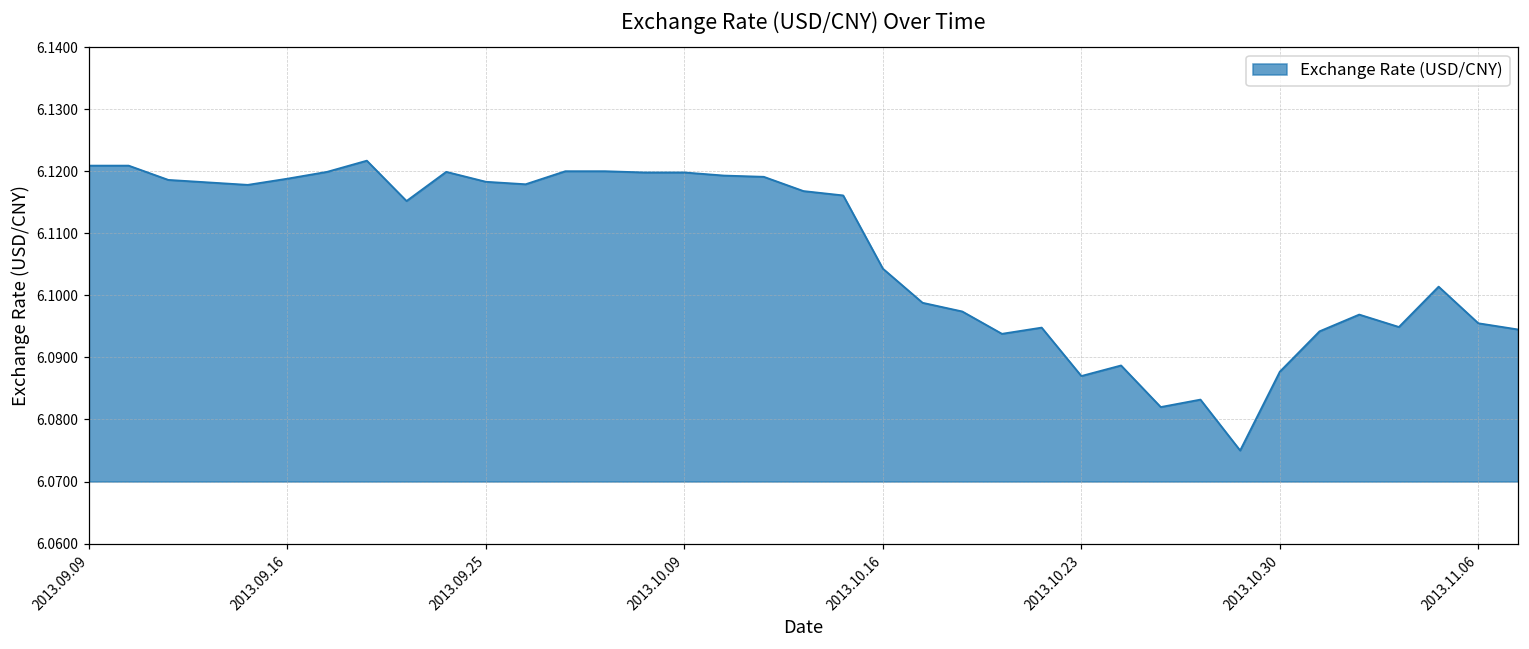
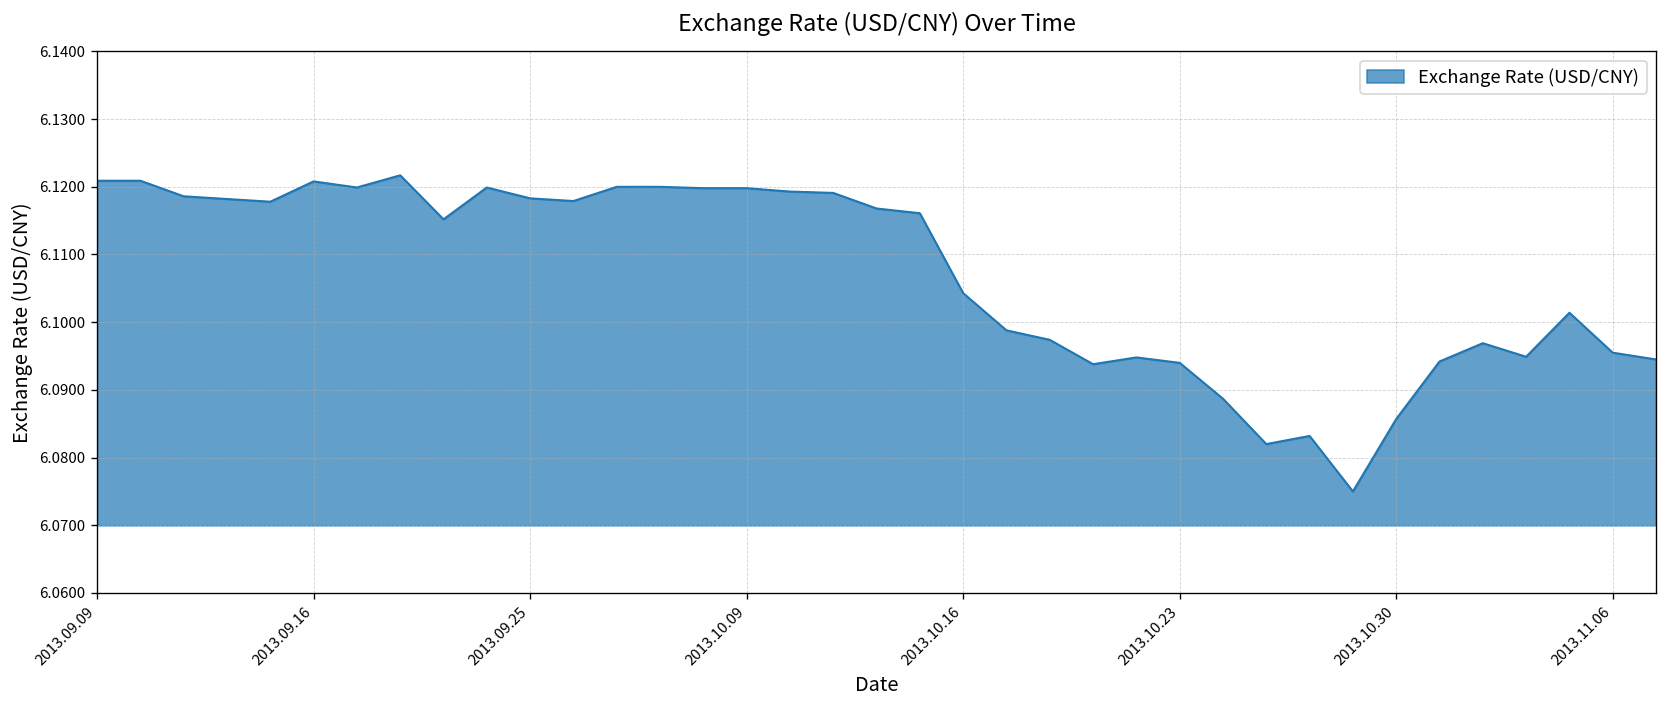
2013.09.16: 6.119 -> 6.121
2013.10.23: 6.087 -> 6.094
2013.10.30: 6.088 -> 6.086
